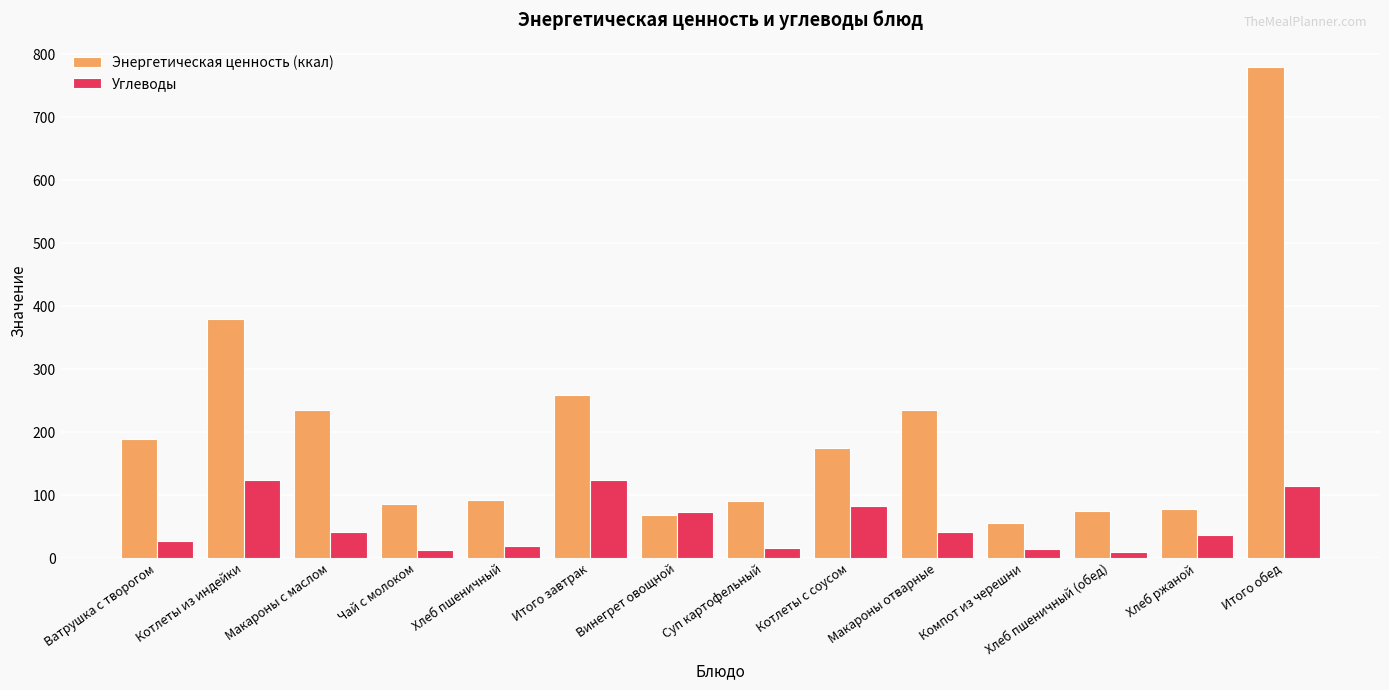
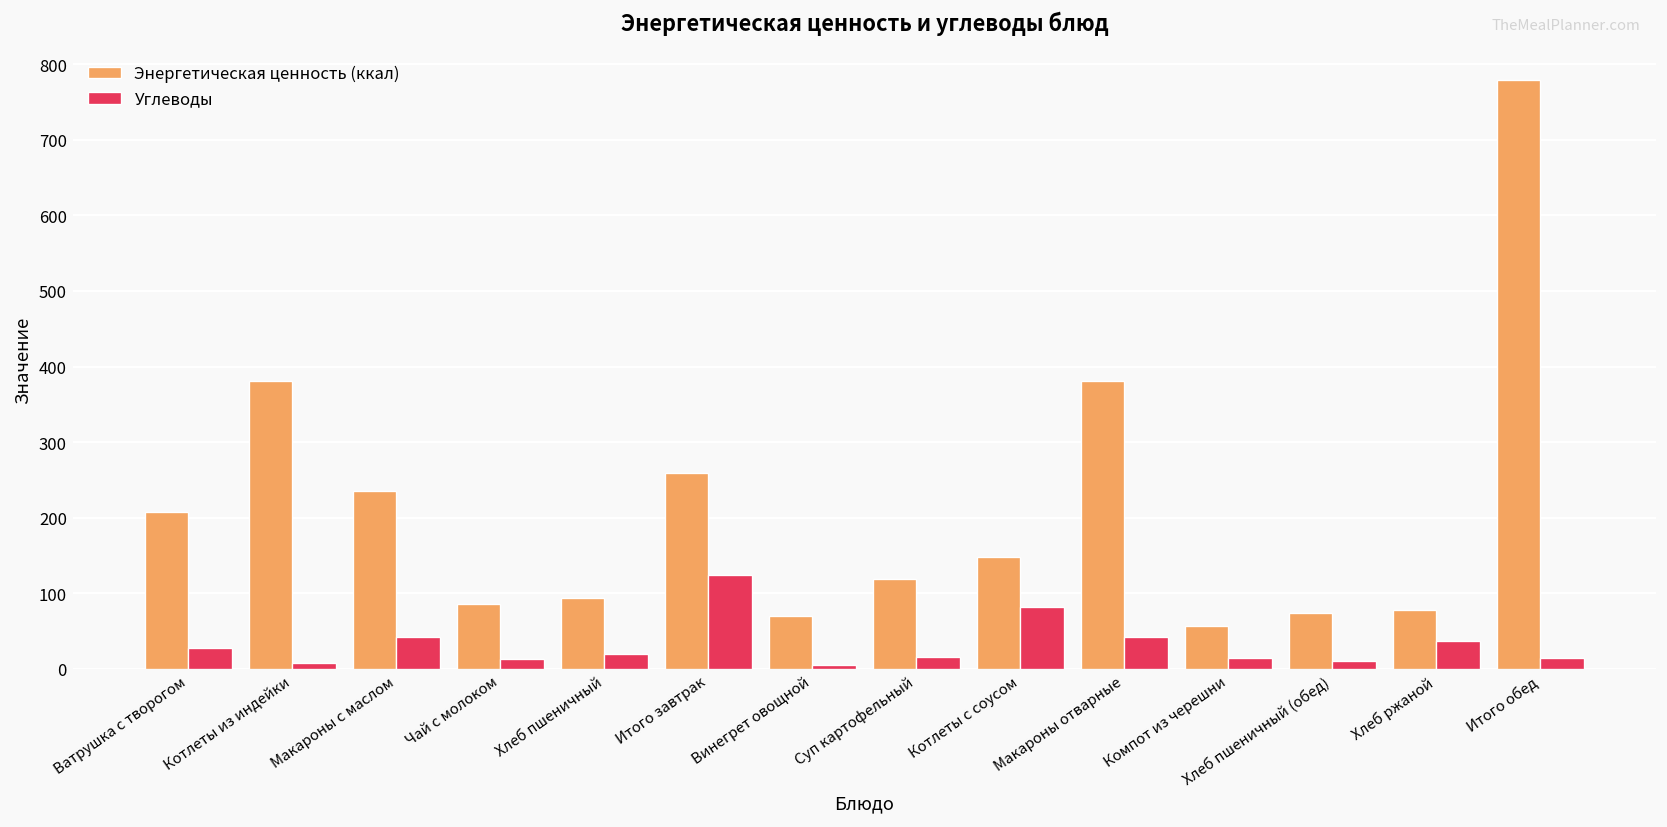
Энергетическая ценность (ккал), Ватрушка с творогом: 190 -> 210
Углеводы, Котлеты из индейки: 120 -> 10
Углеводы, Винегрет овощной: 70 -> 0
Энергетическая ценность (ккал), Суп картофельный: 90 -> 120
Энергетическая ценность (ккал), Котлеты с соусом: 180 -> 150
Энергетическая ценность (ккал), Макароны отварные: 240 -> 380
Углеводы, Итого обед: 110 -> 10
